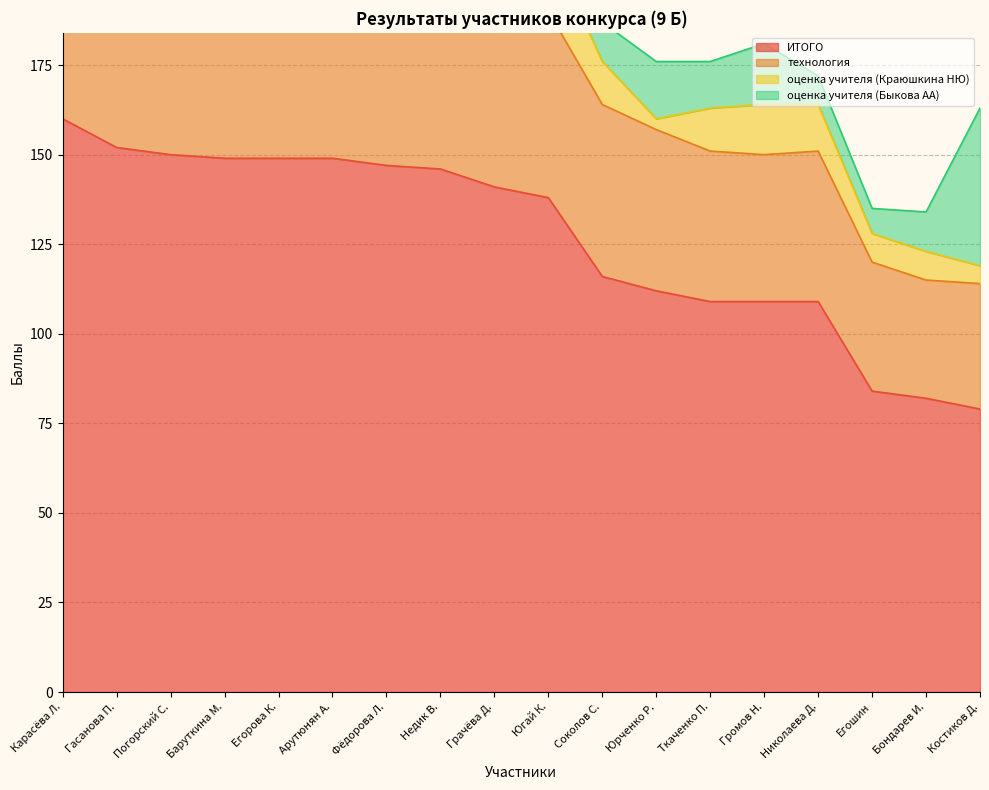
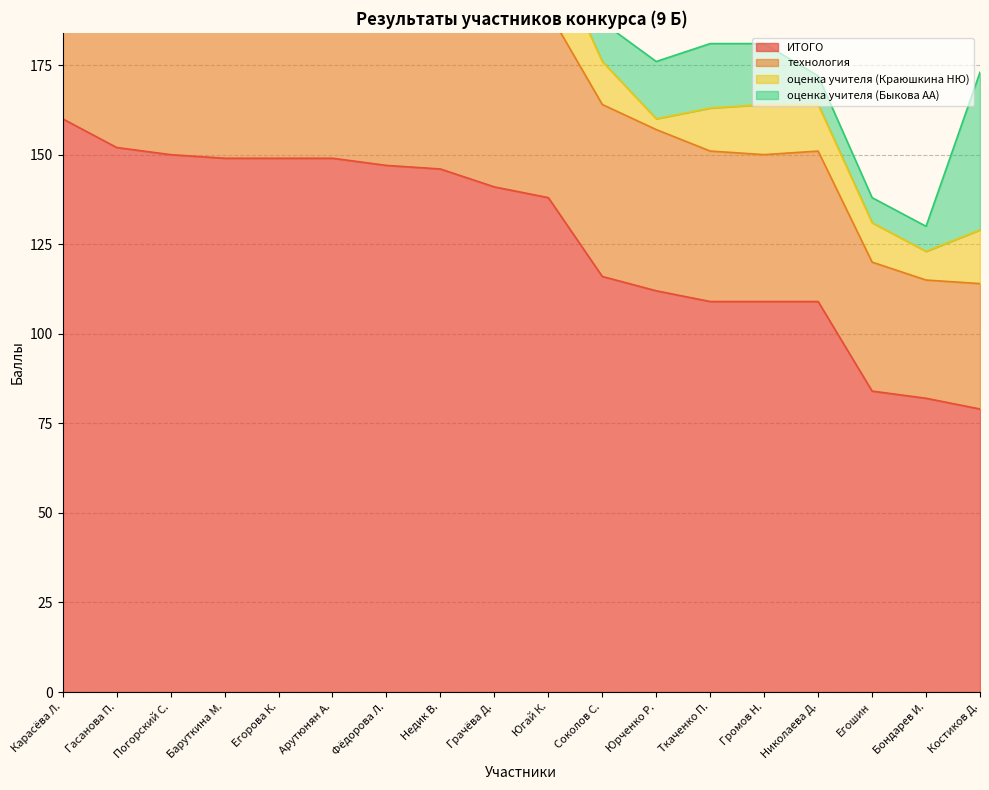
оценка учителя (Быкова АА), Ткаченко П.: 13 -> 18
оценка учителя (Краюшкина НЮ), Егошин: 8 -> 11
оценка учителя (Быкова АА), Бондарев И.: 11 -> 7
оценка учителя (Краюшкина НЮ), Костиков Д.: 5 -> 15
